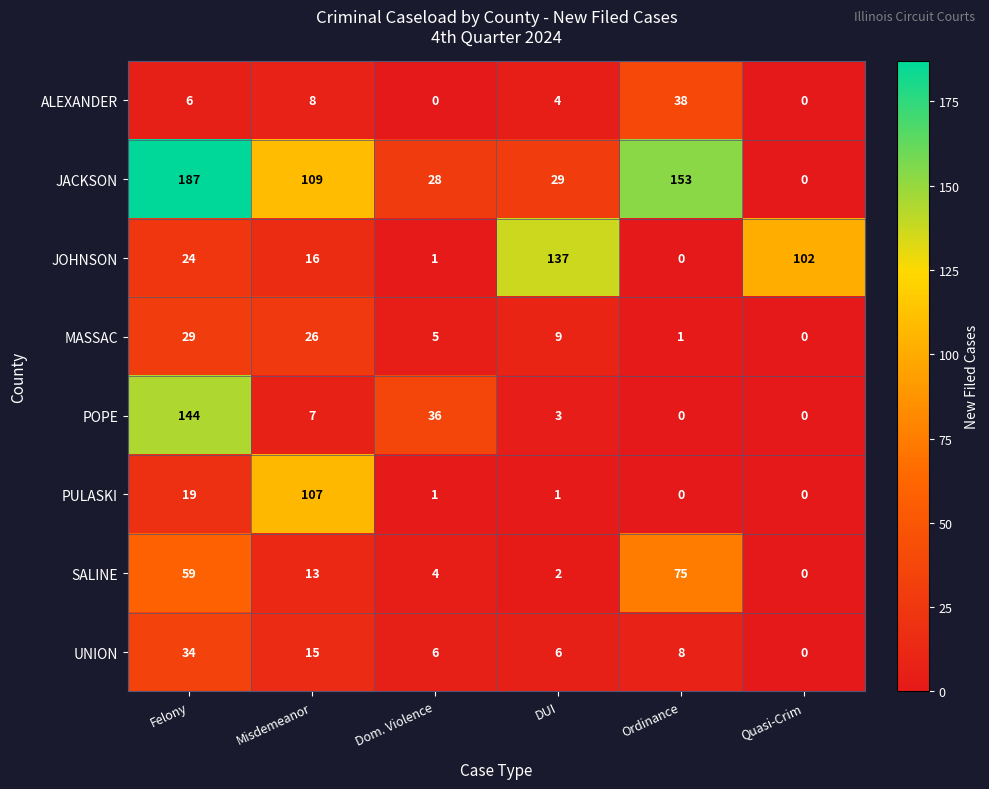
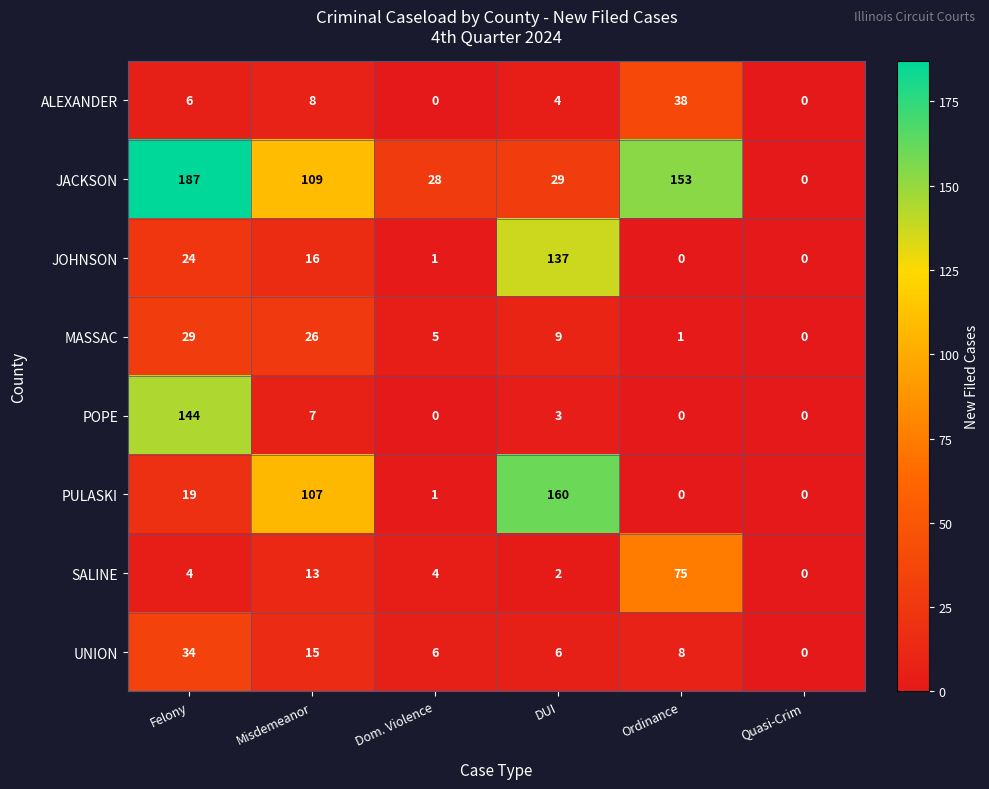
JOHNSON, Quasi-Crim: 102 -> 0
POPE, Dom. Violence: 36 -> 0
PULASKI, DUI: 1 -> 160
SALINE, Felony: 59 -> 4
